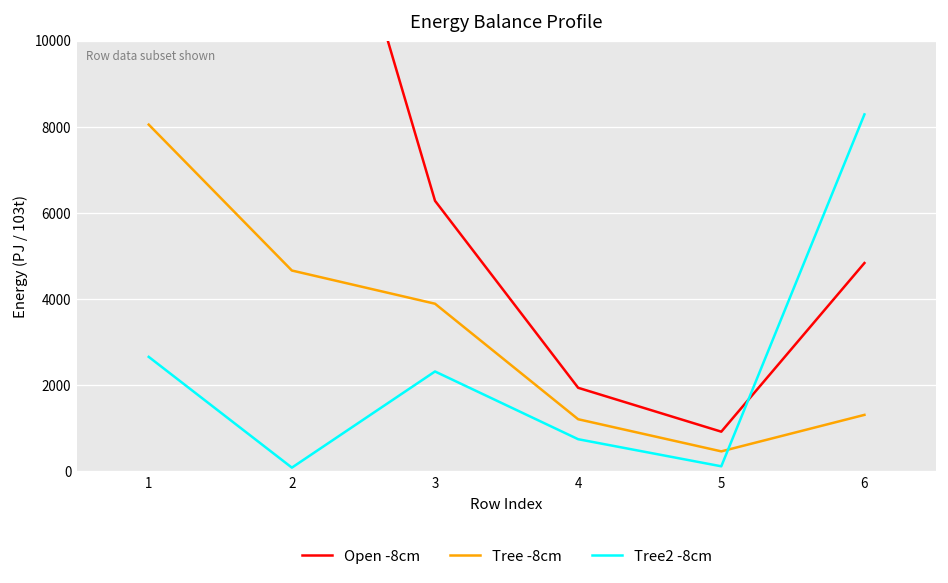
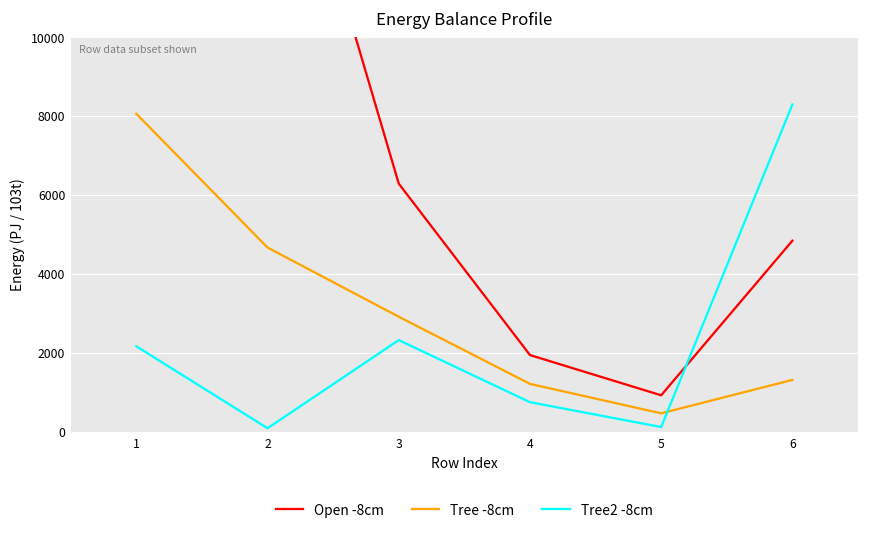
Tree2 -8cm, 1: 2700 -> 2200
Tree -8cm, 3: 3900 -> 2900
